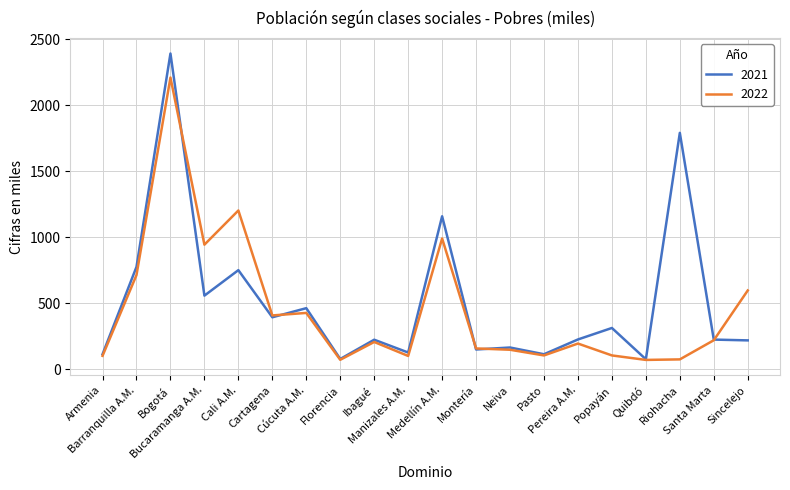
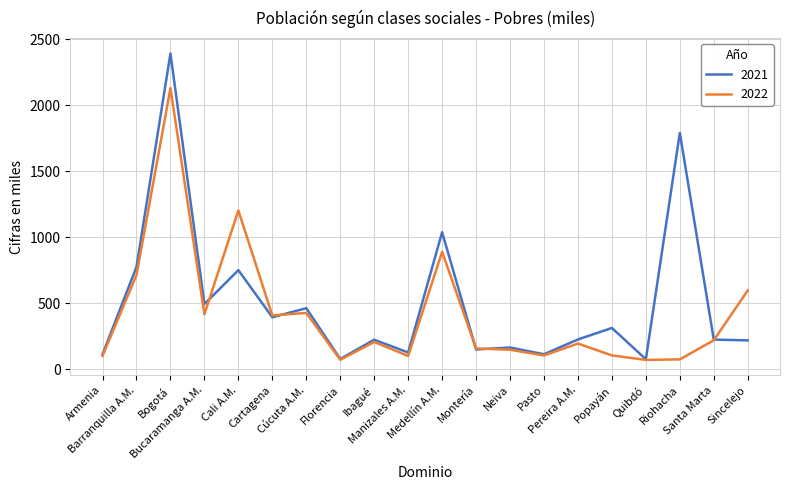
2022, Bogotá: 2210 -> 2130
2021, Bucaramanga A.M.: 560 -> 490
2022, Bucaramanga A.M.: 940 -> 420
2021, Medellín A.M.: 1160 -> 1040
2022, Medellín A.M.: 990 -> 890
